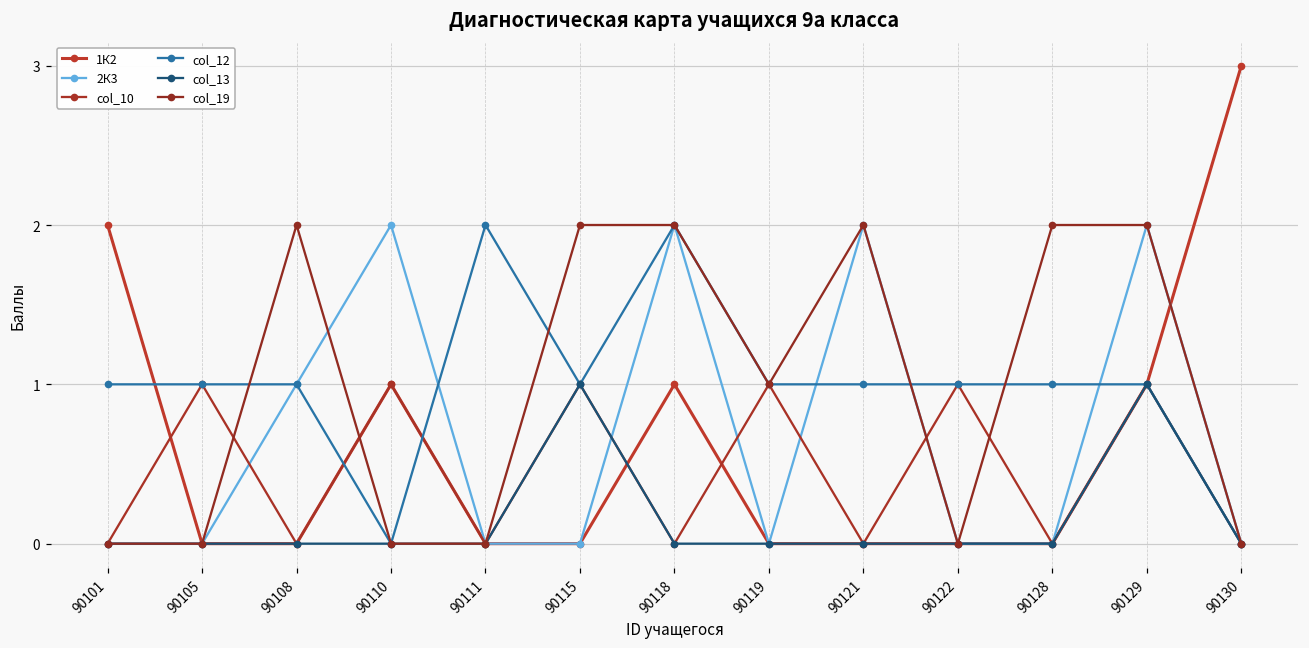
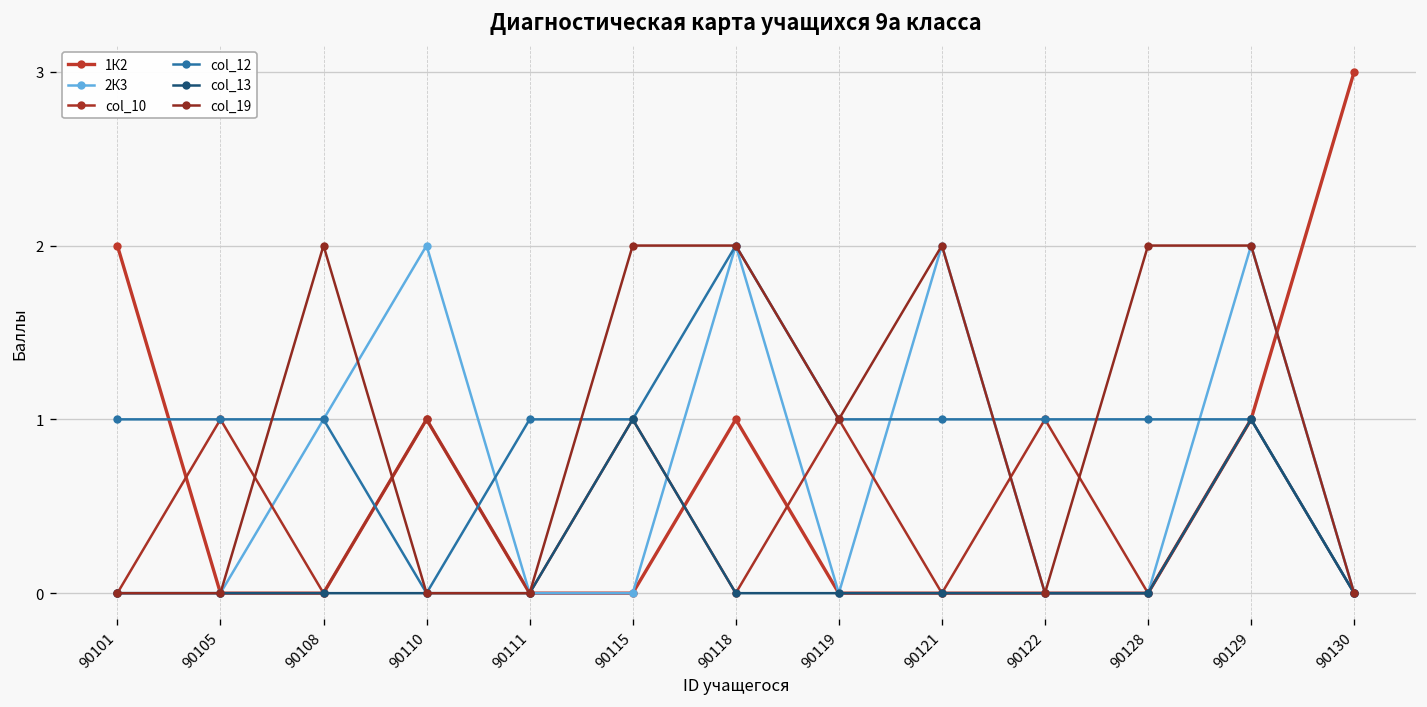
col_12, 90111: 2 -> 1
